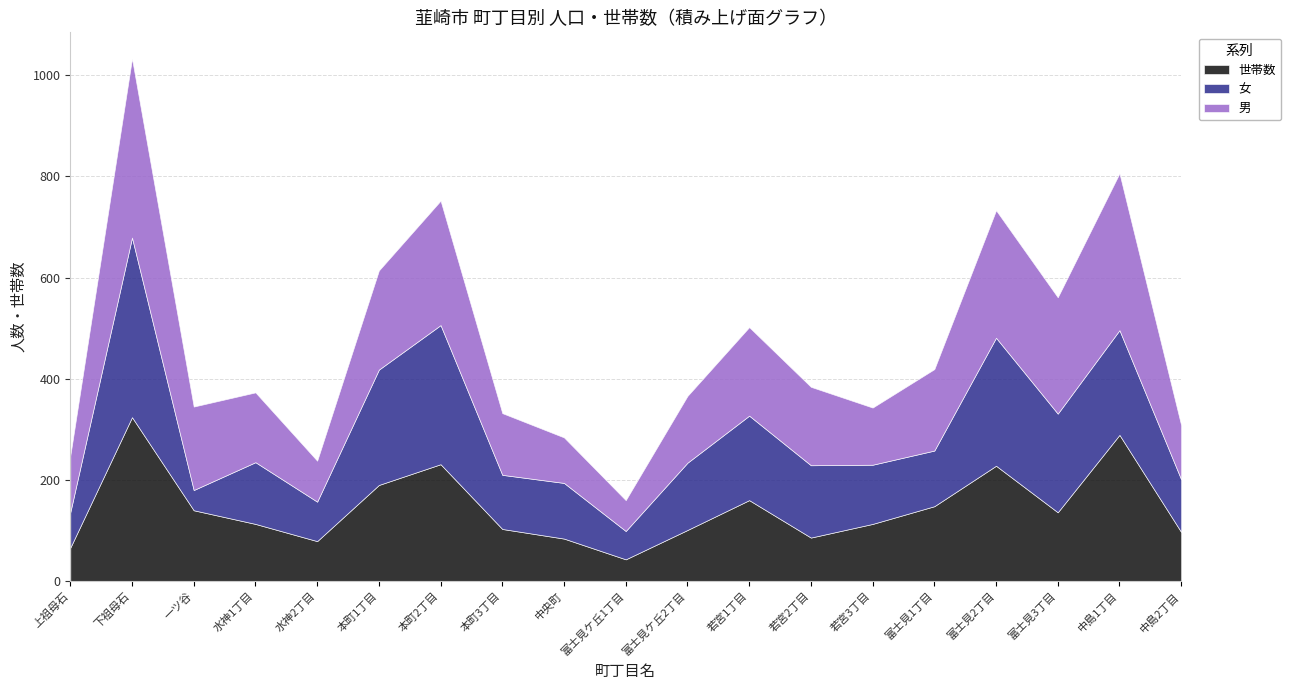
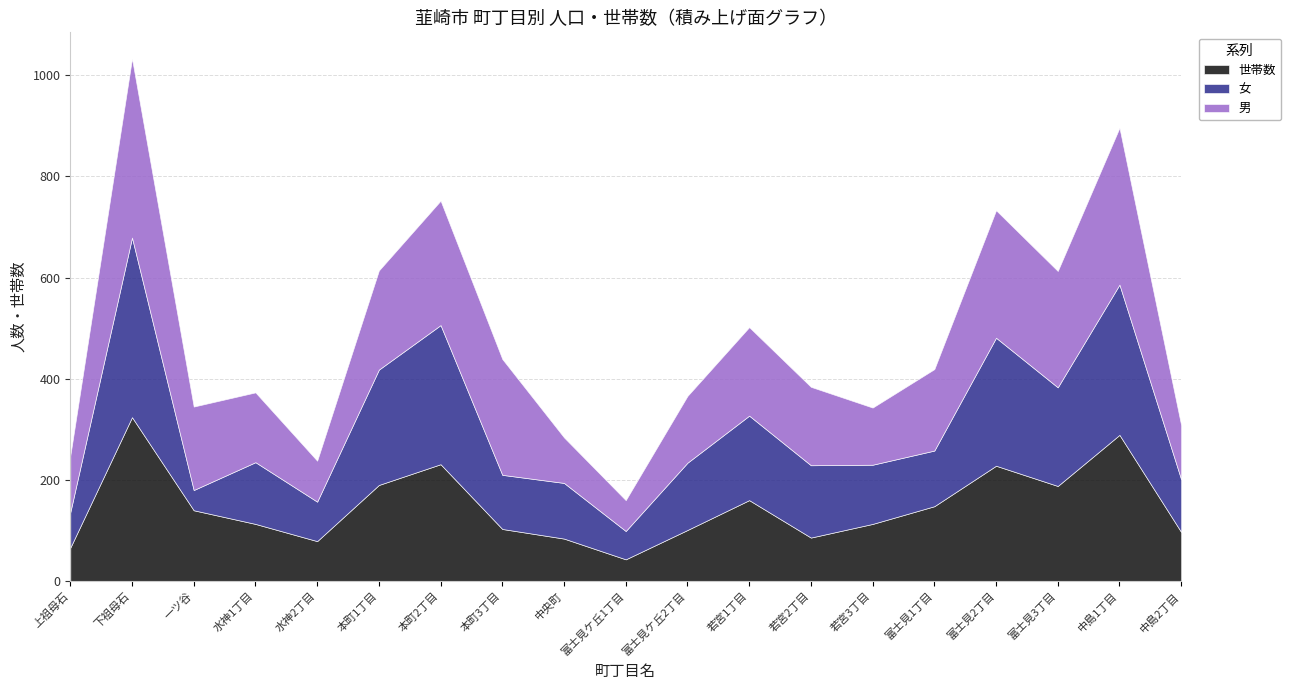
男, 本町3丁目: 120 -> 230
世帯数, 富士見3丁目: 140 -> 190
女, 中島1丁目: 210 -> 300
